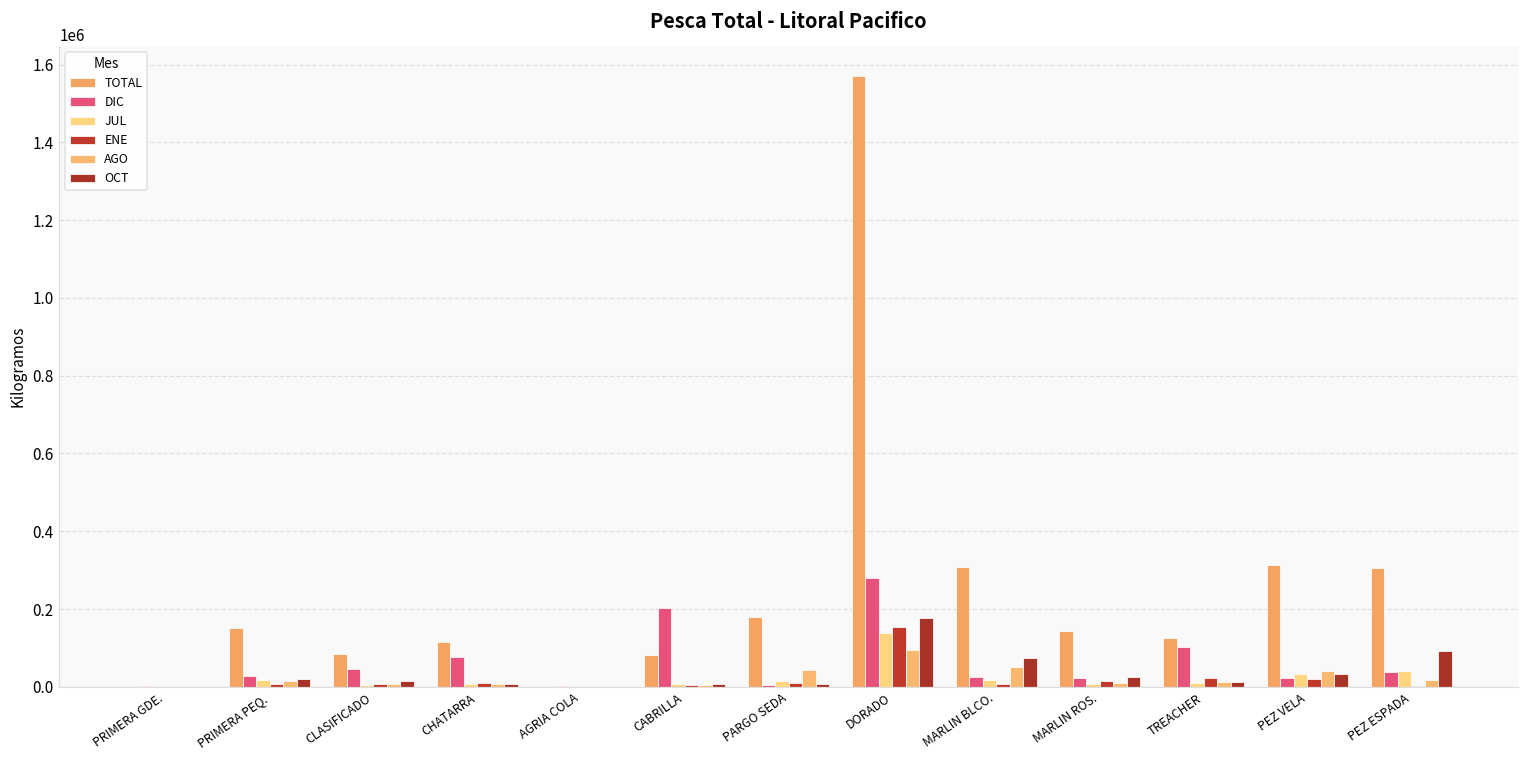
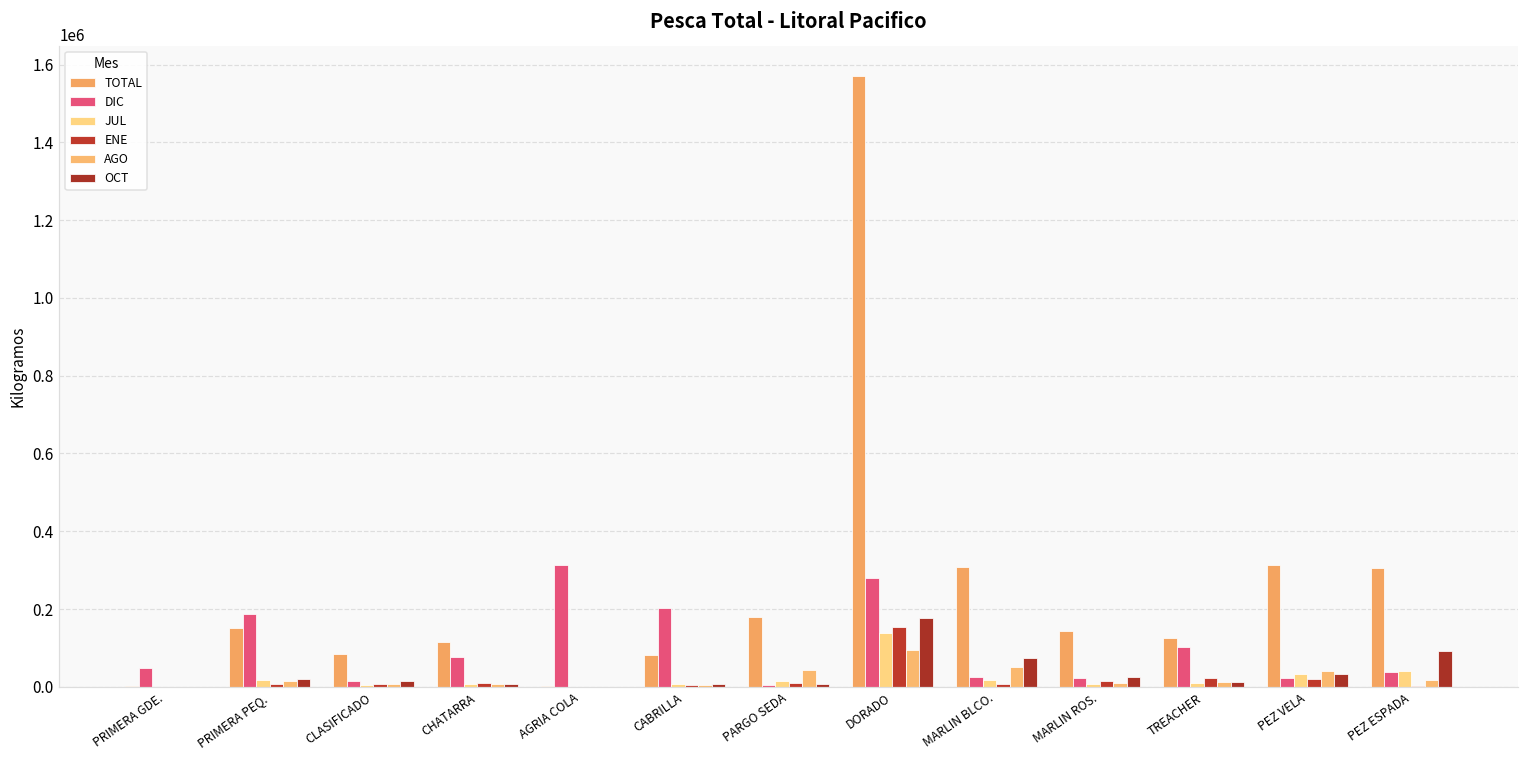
DIC, PRIMERA GDE.: 0 -> 50000
DIC, PRIMERA PEQ.: 30000 -> 190000
DIC, CLASIFICADO: 40000 -> 20000
DIC, AGRIA COLA: 0 -> 310000
